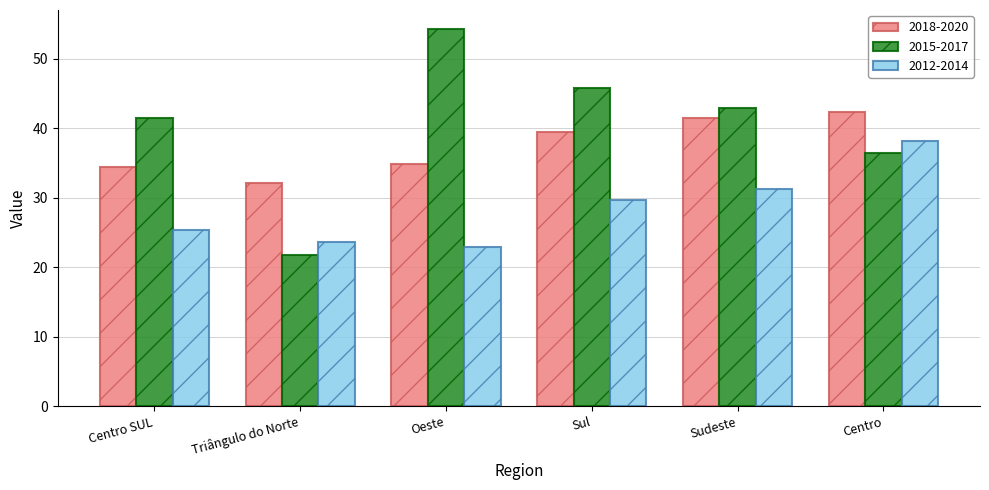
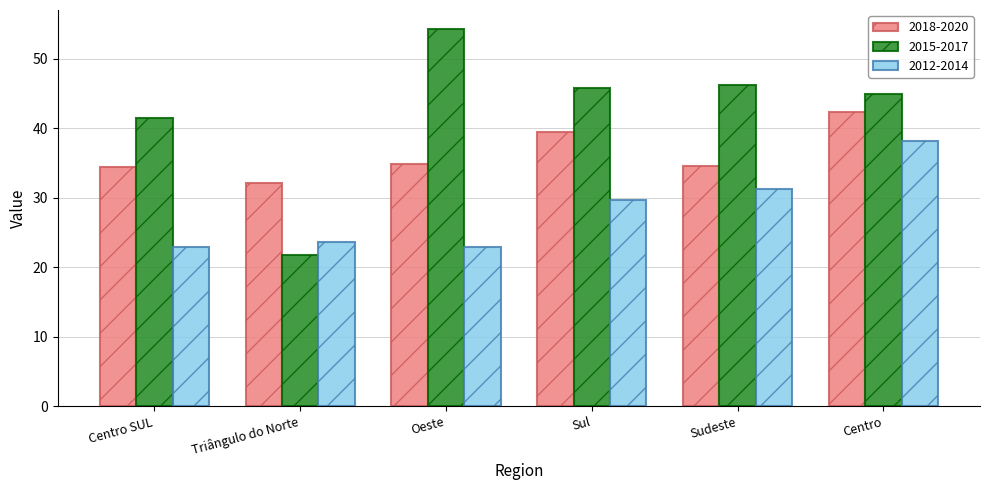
2012-2014, Centro SUL: 25 -> 23
2018-2020, Sudeste: 41 -> 35
2015-2017, Sudeste: 43 -> 46
2015-2017, Centro: 36 -> 45
